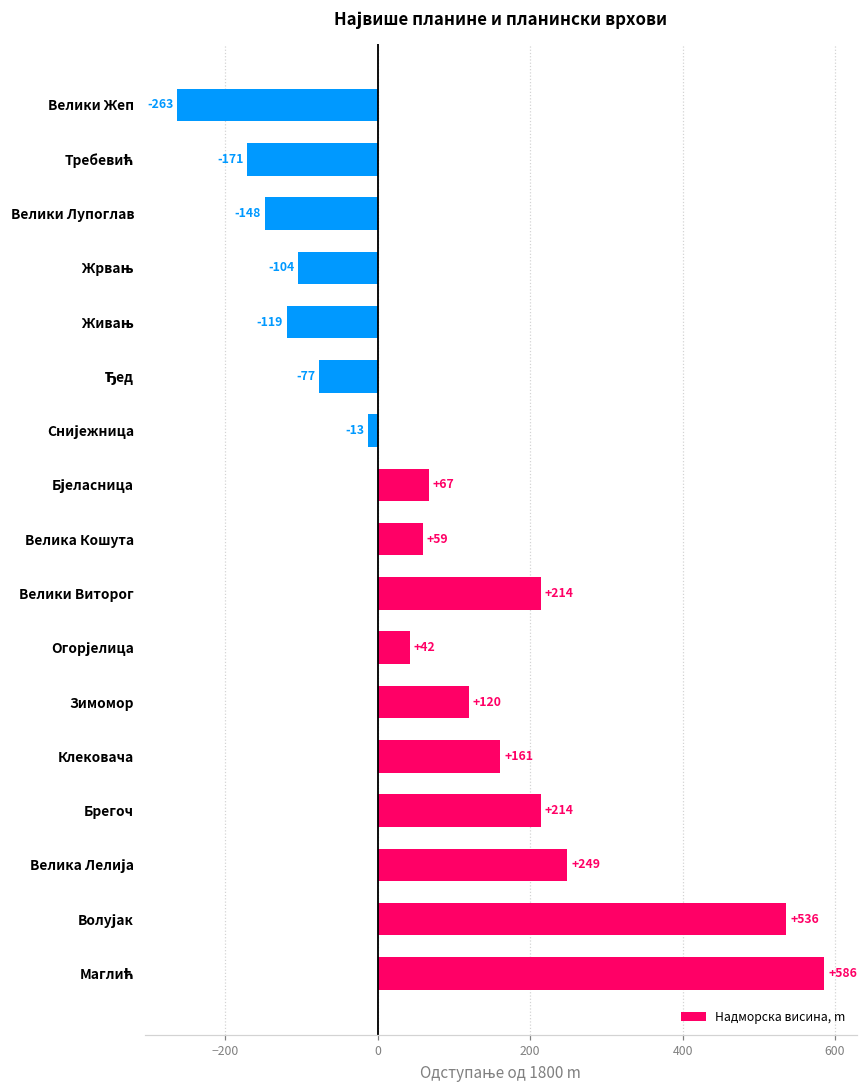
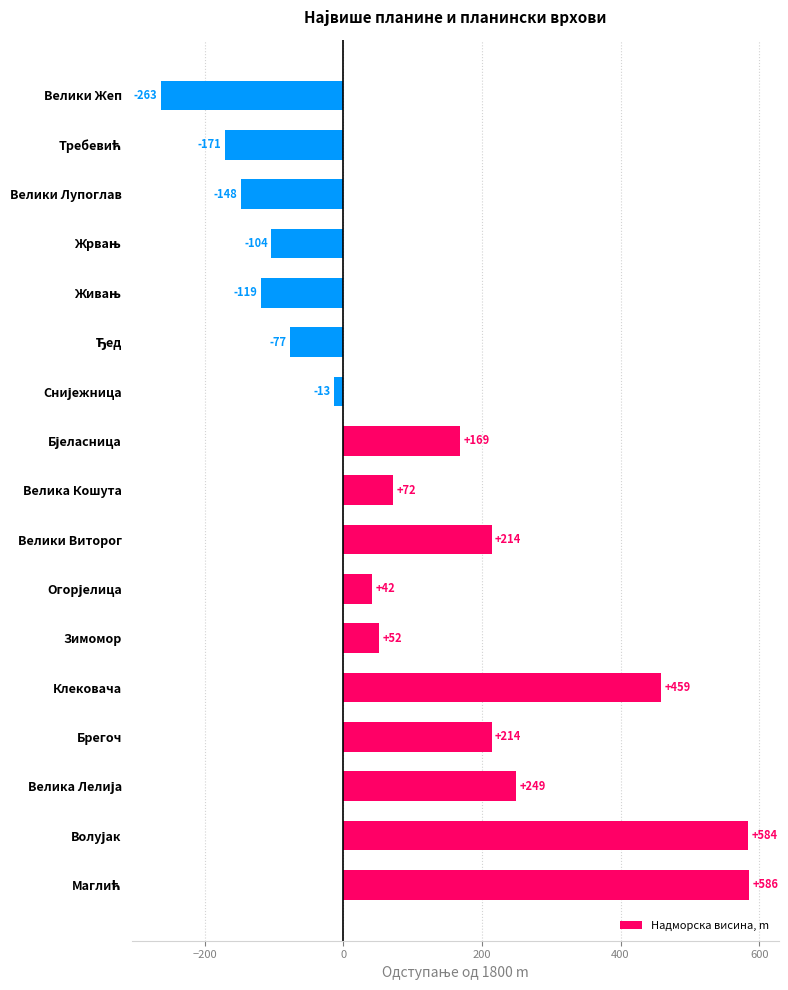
Бјеласница: +67 -> +169
Велика Кошута: +59 -> +72
Зимомор: +120 -> +52
Клековача: +161 -> +459
Волујак: +536 -> +584
